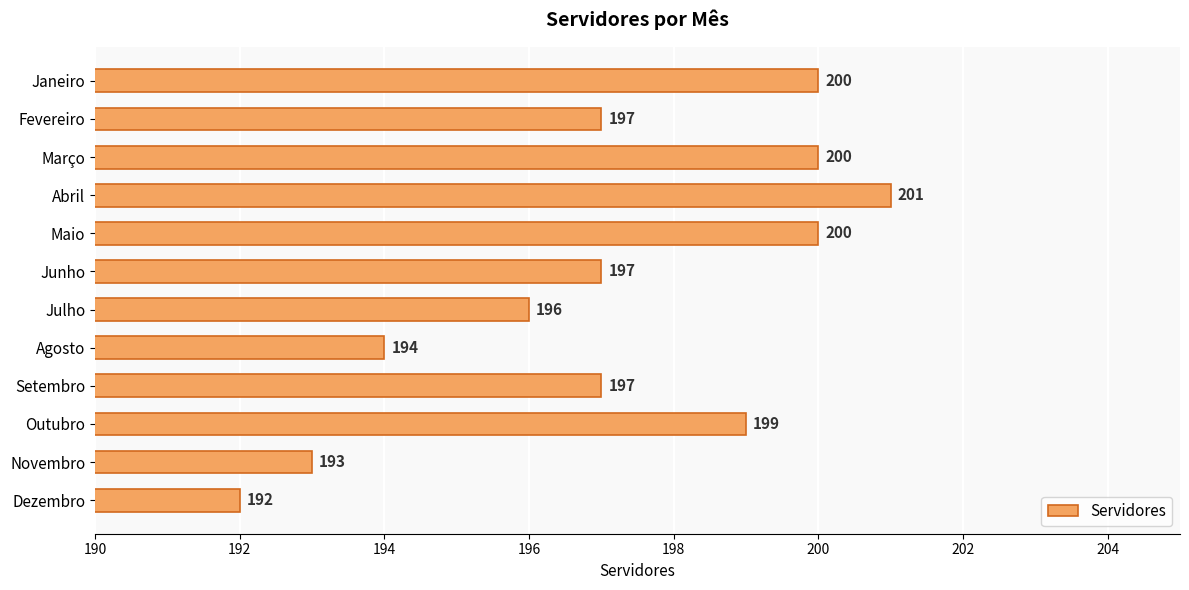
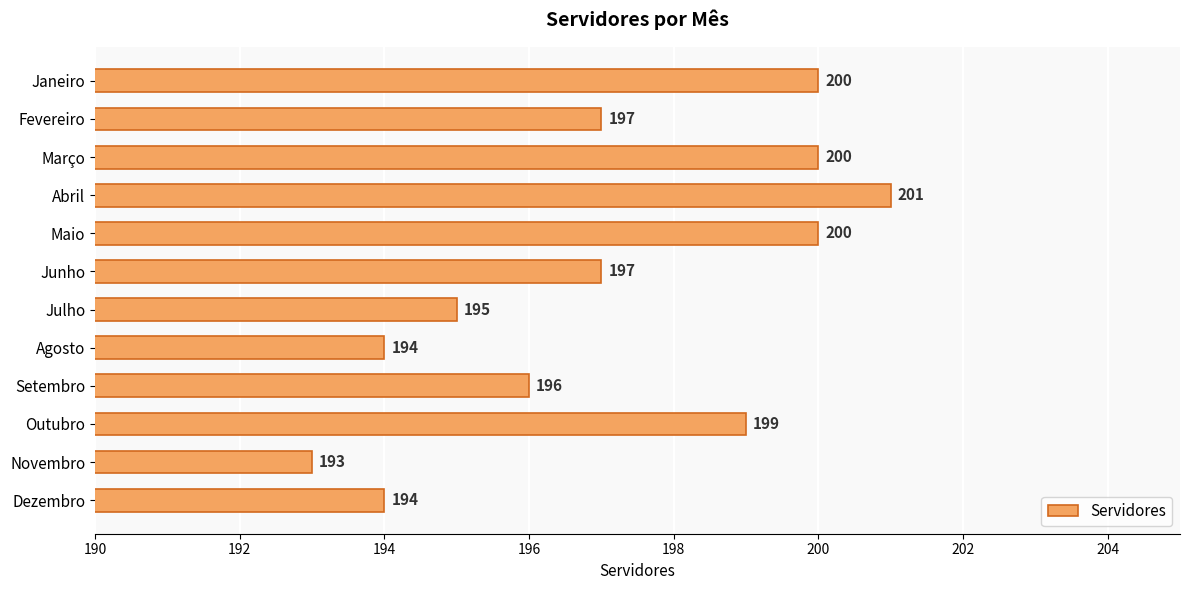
Julho: 196 -> 195
Setembro: 197 -> 196
Dezembro: 192 -> 194
